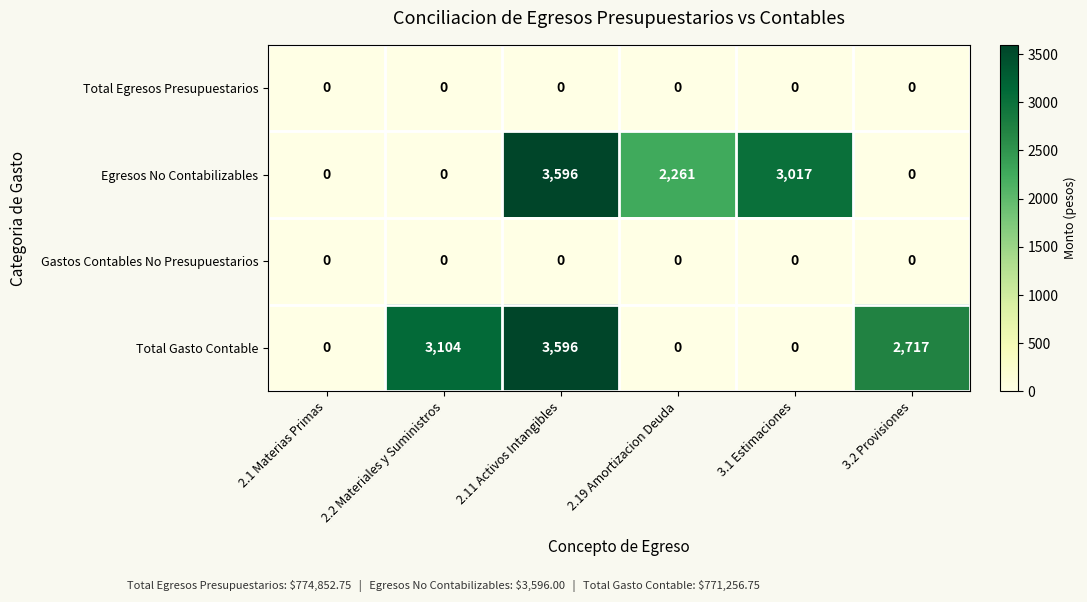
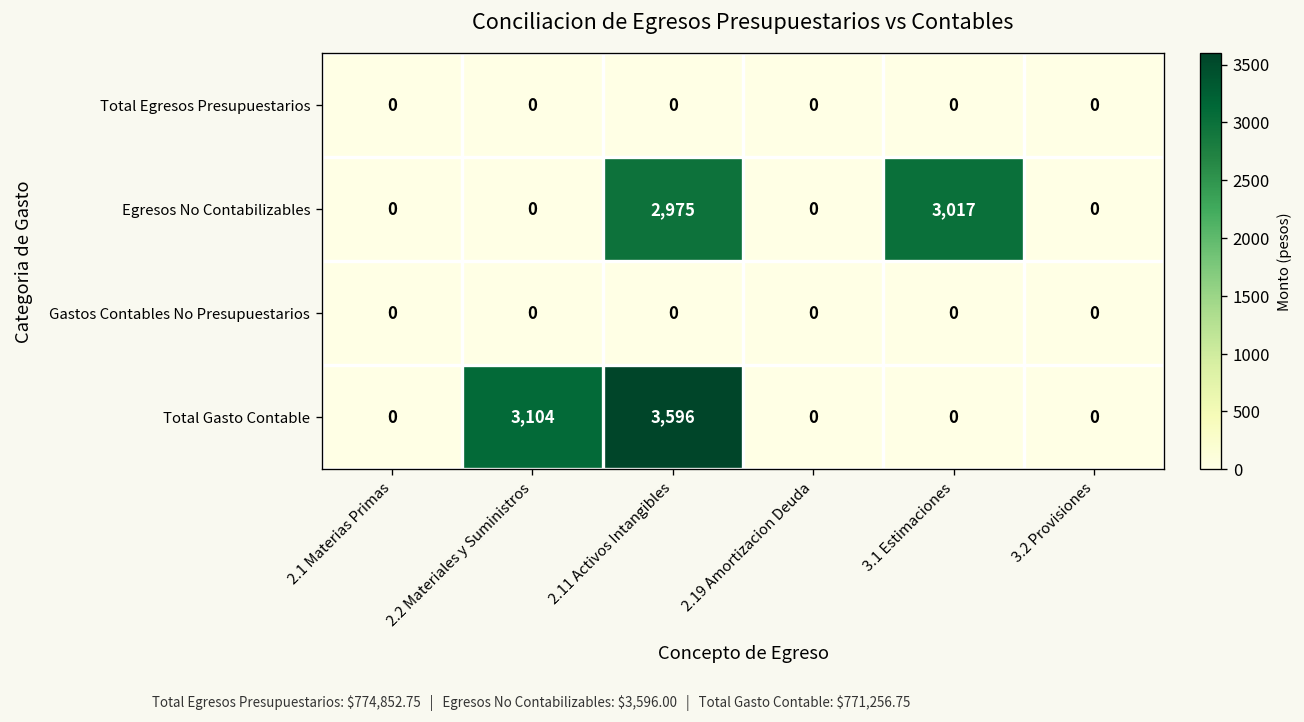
Egresos No Contabilizables, 2.11 Activos Intangibles: 3,596 -> 2,975
Egresos No Contabilizables, 2.19 Amortizacion Deuda: 2,261 -> 0
Total Gasto Contable, 3.2 Provisiones: 2,717 -> 0
